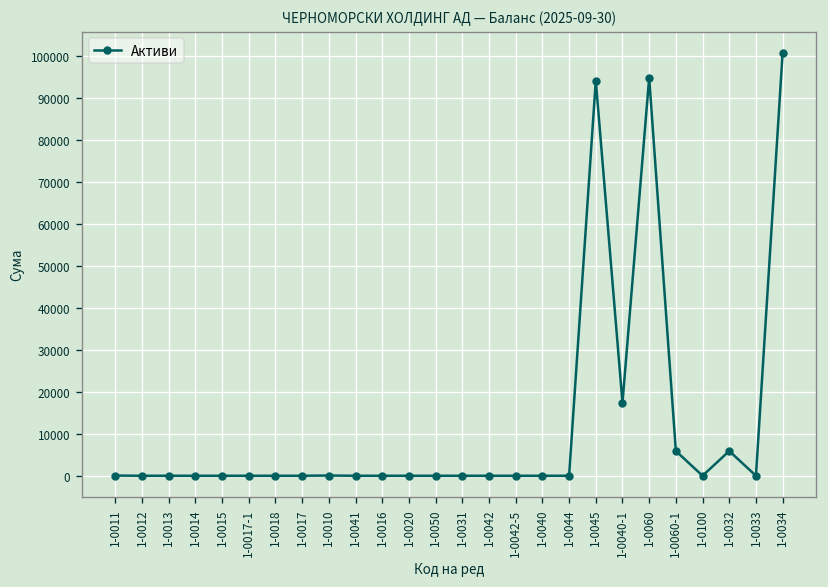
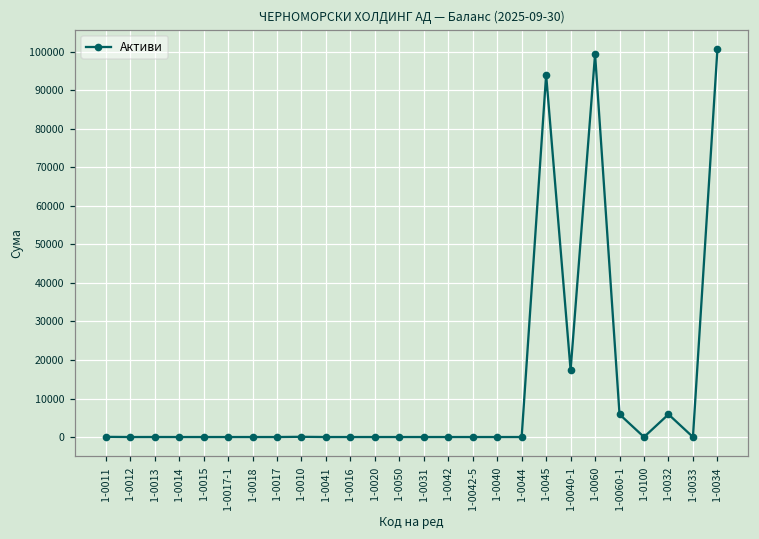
1-0060: 95000 -> 99000
